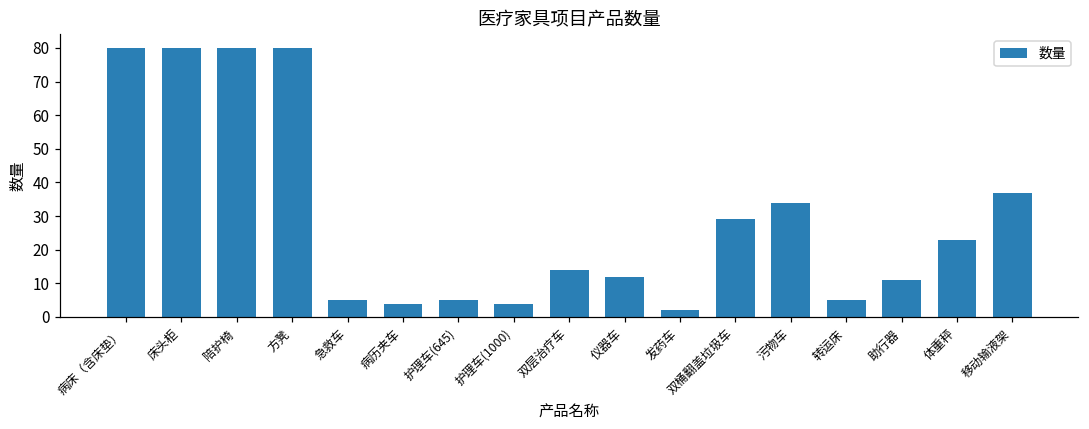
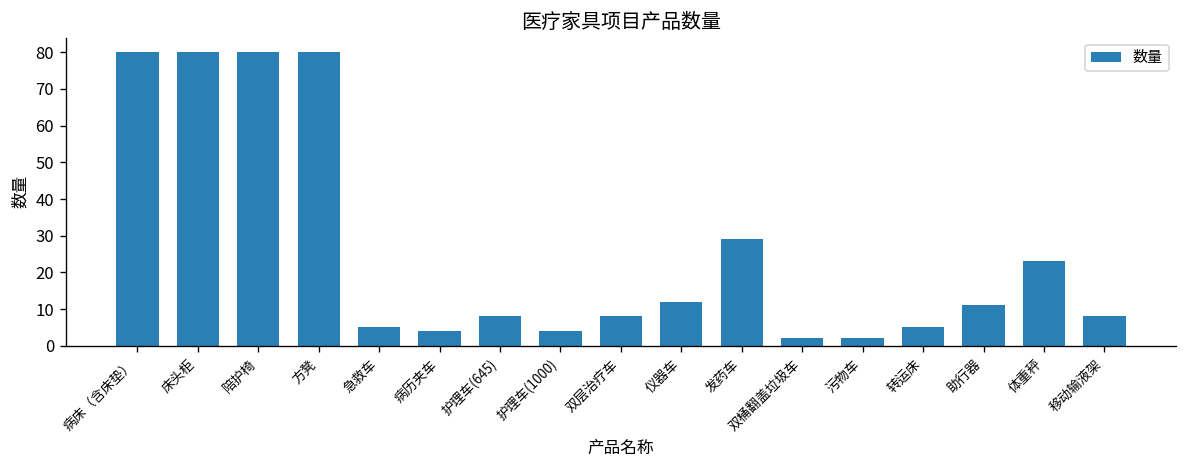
护理车(645): 5 -> 8
双层治疗车: 14 -> 8
发药车: 2 -> 29
双桶翻盖垃圾车: 29 -> 2
污物车: 34 -> 2
移动输液架: 37 -> 8
